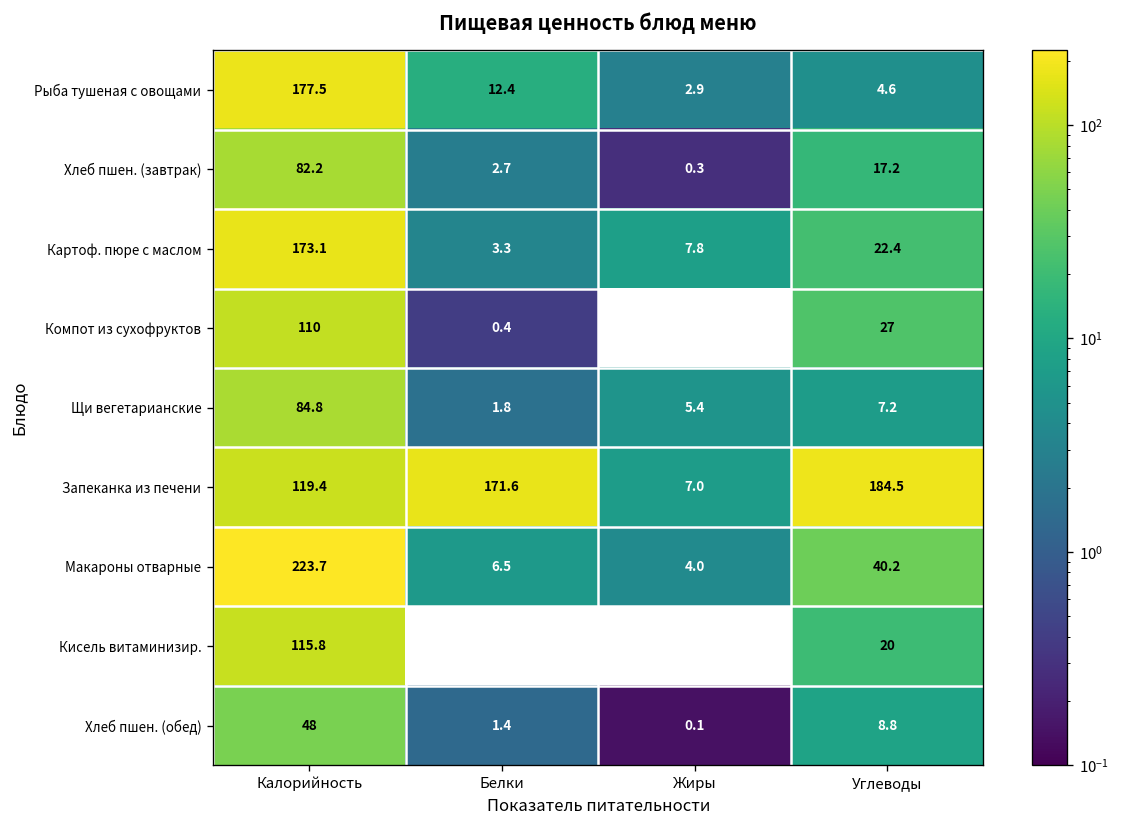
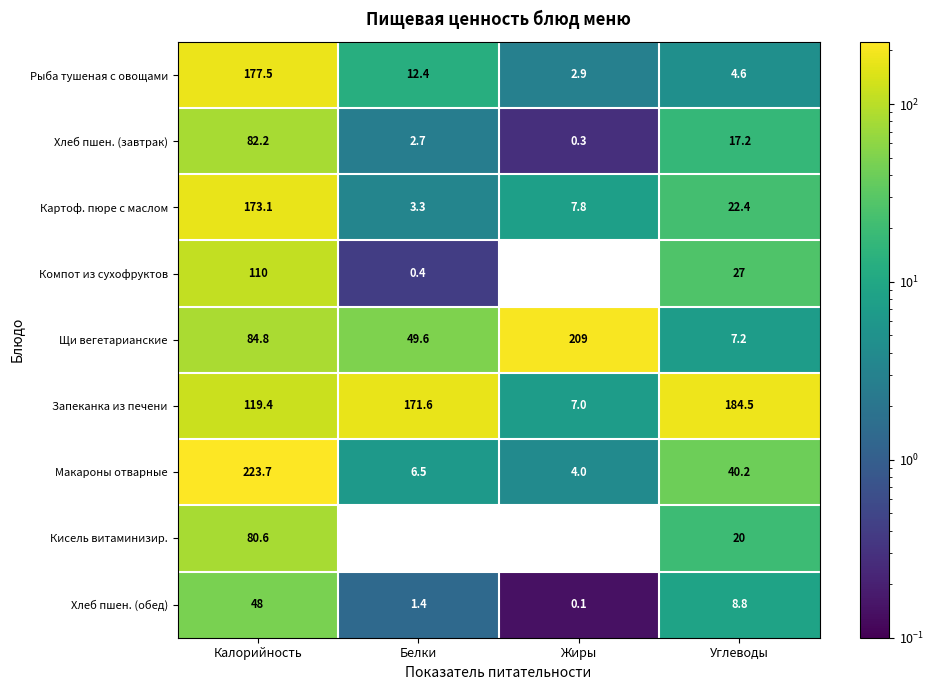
Щи вегетарианские, Белки: 1.8 -> 49.6
Щи вегетарианские, Жиры: 5.4 -> 209
Кисель витаминизир., Калорийность: 115.8 -> 80.6
